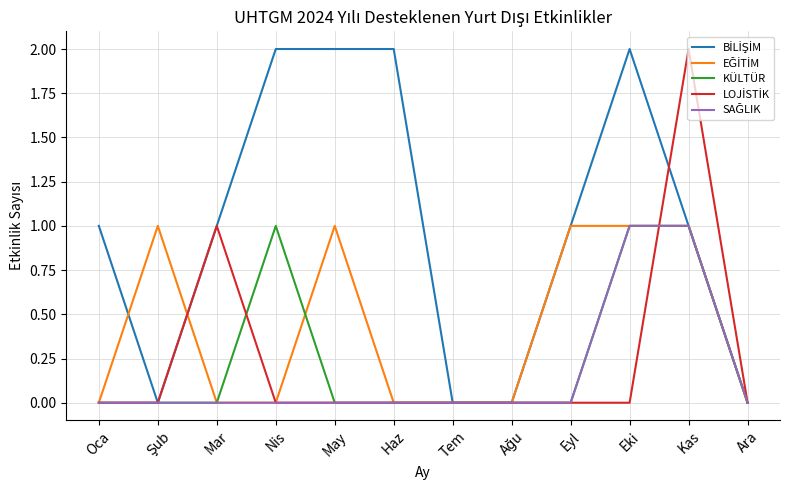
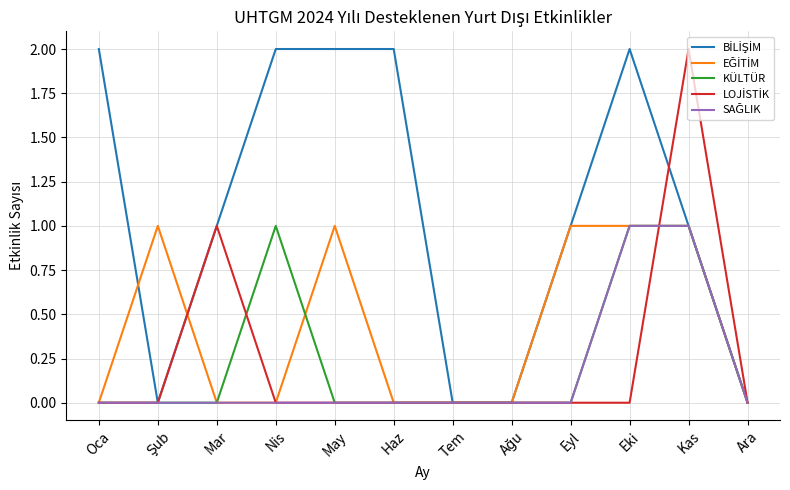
BİLİŞİM, Oca: 1 -> 2
